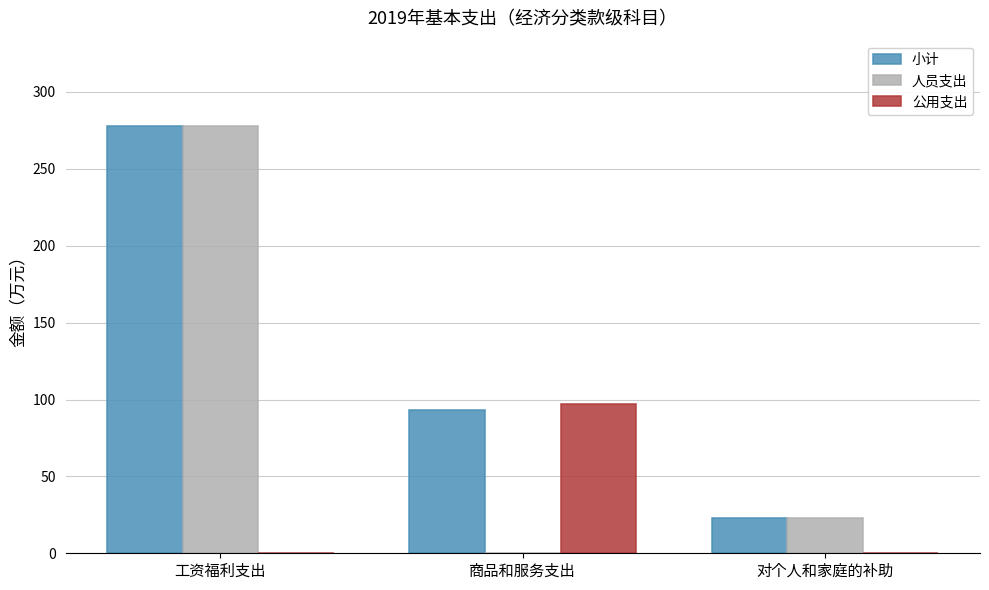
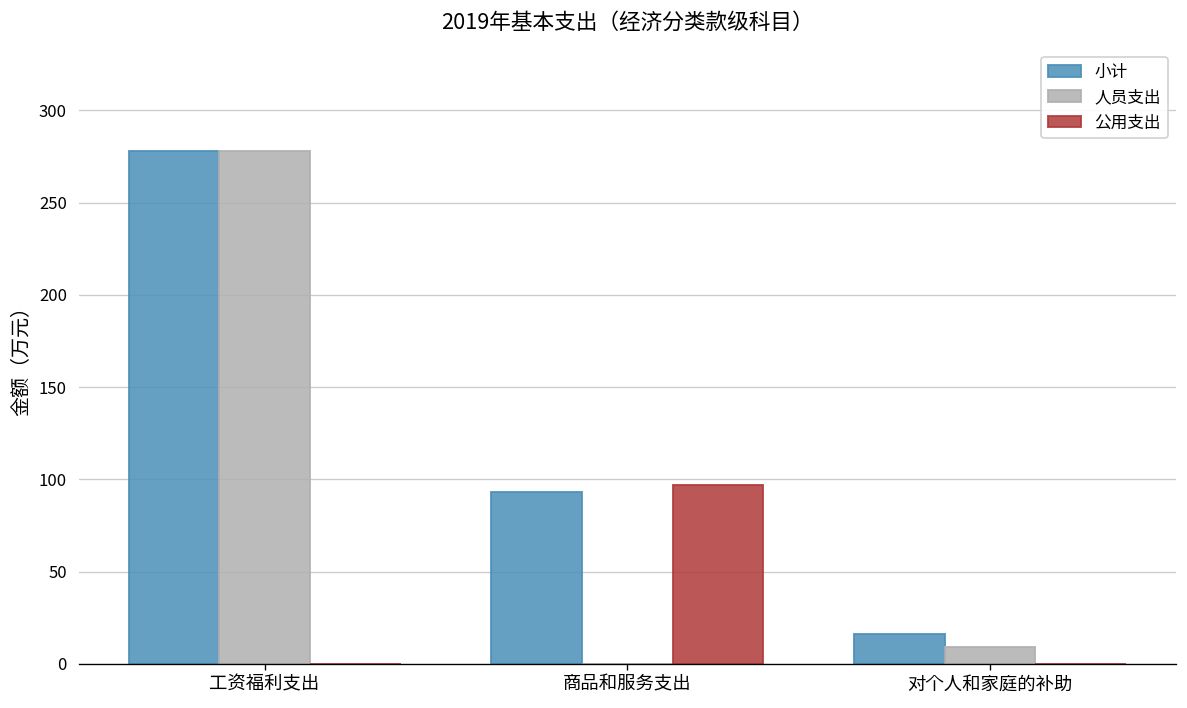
小计, 对个人和家庭的补助: 23 -> 16
人员支出, 对个人和家庭的补助: 23 -> 9
